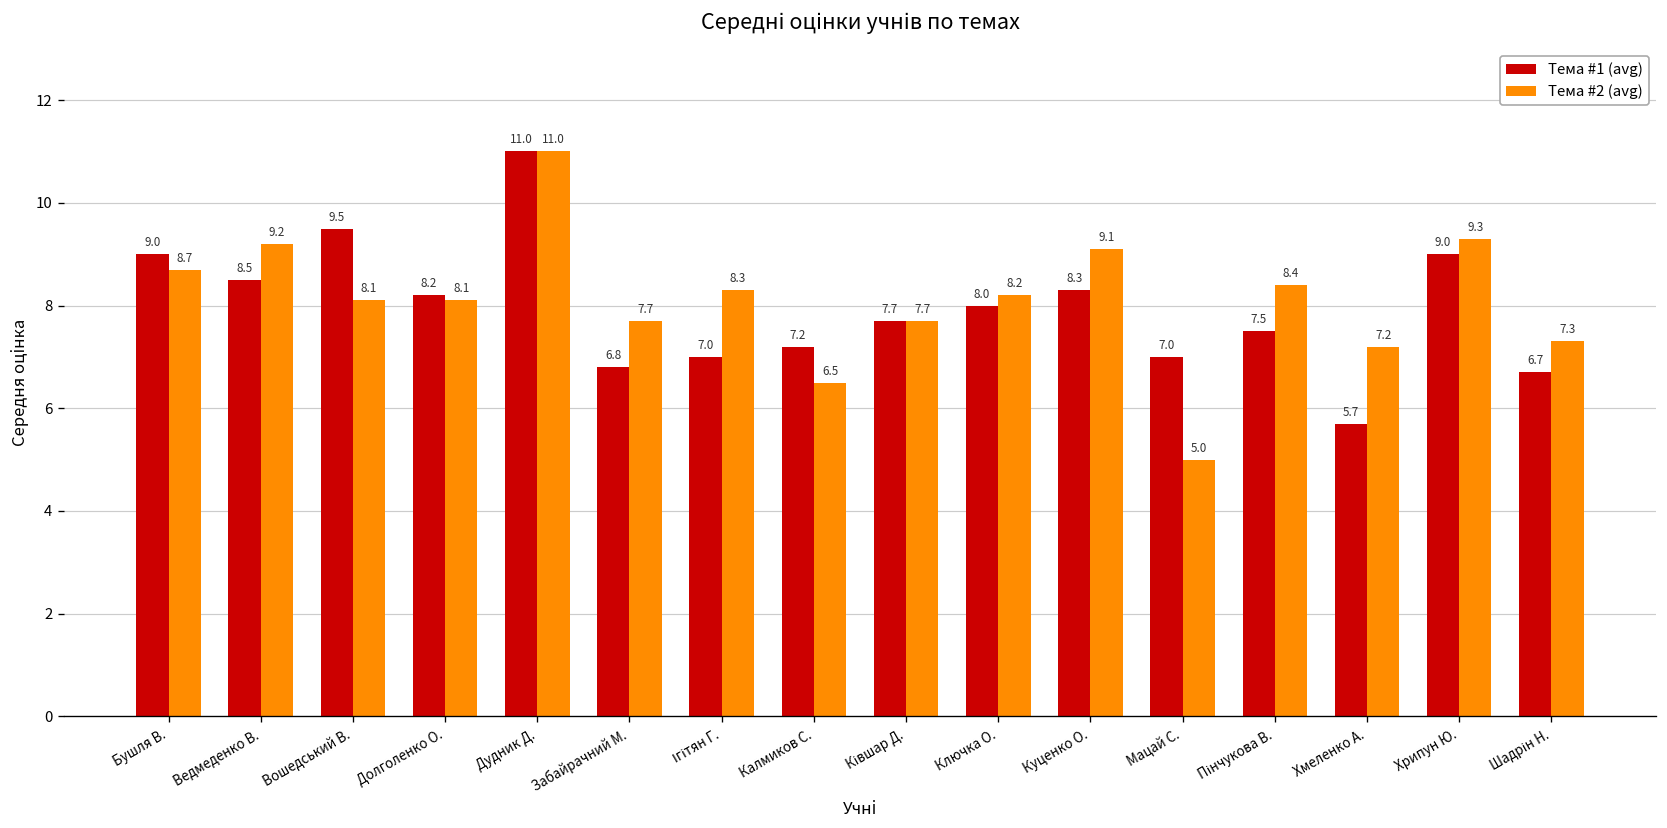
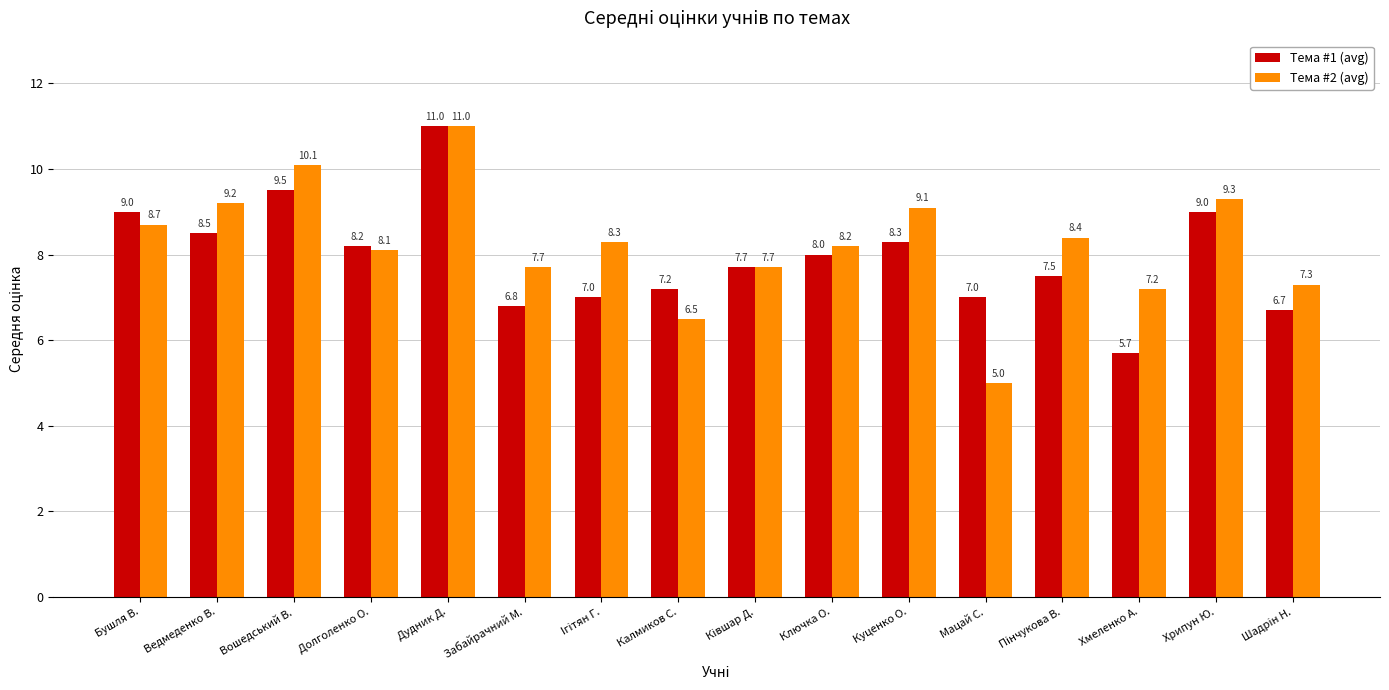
Тема #2 (avg), Вошедський В.: 8.1 -> 10.1
